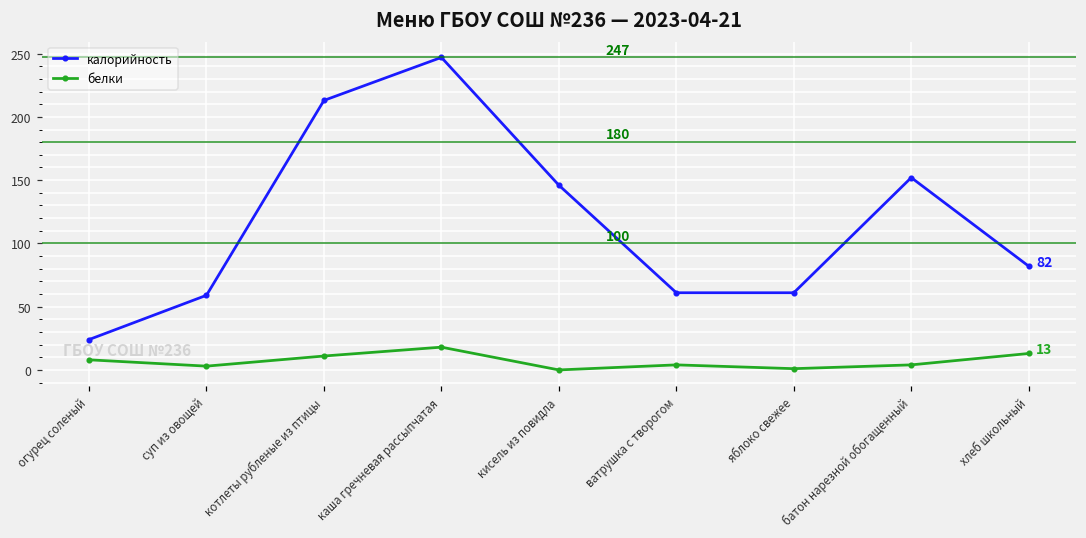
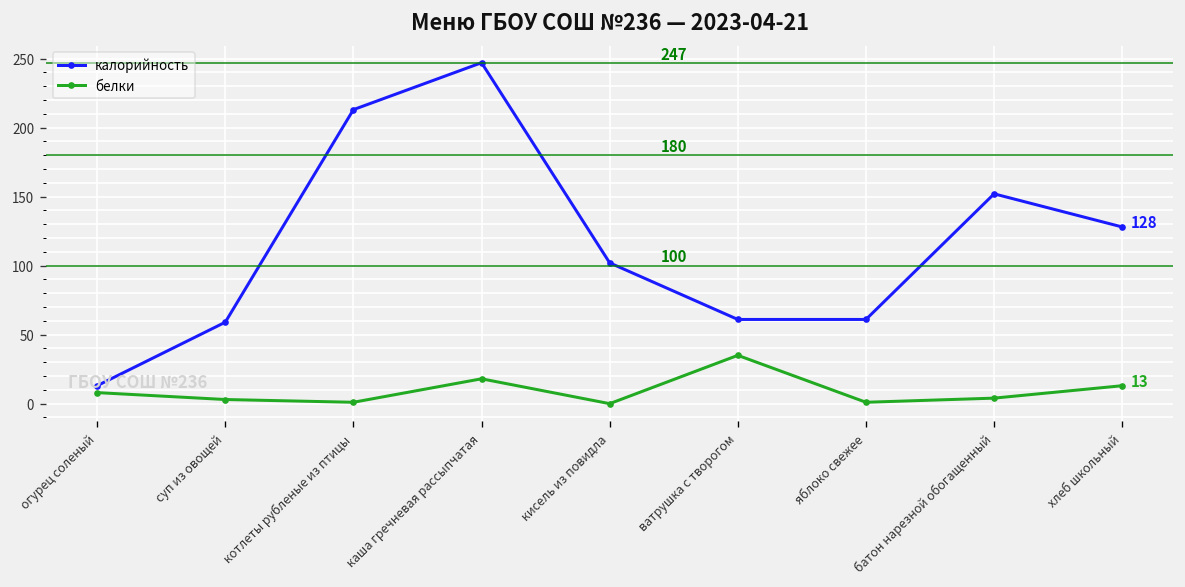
калорийность, огурец соленый: 24 -> 13
белки, котлеты рубленые из птицы: 11 -> 1
калорийность, кисель из повидла: 146 -> 102
белки, ватрушка с творогом: 4 -> 35
калорийность, хлеб школьный: 82 -> 128
